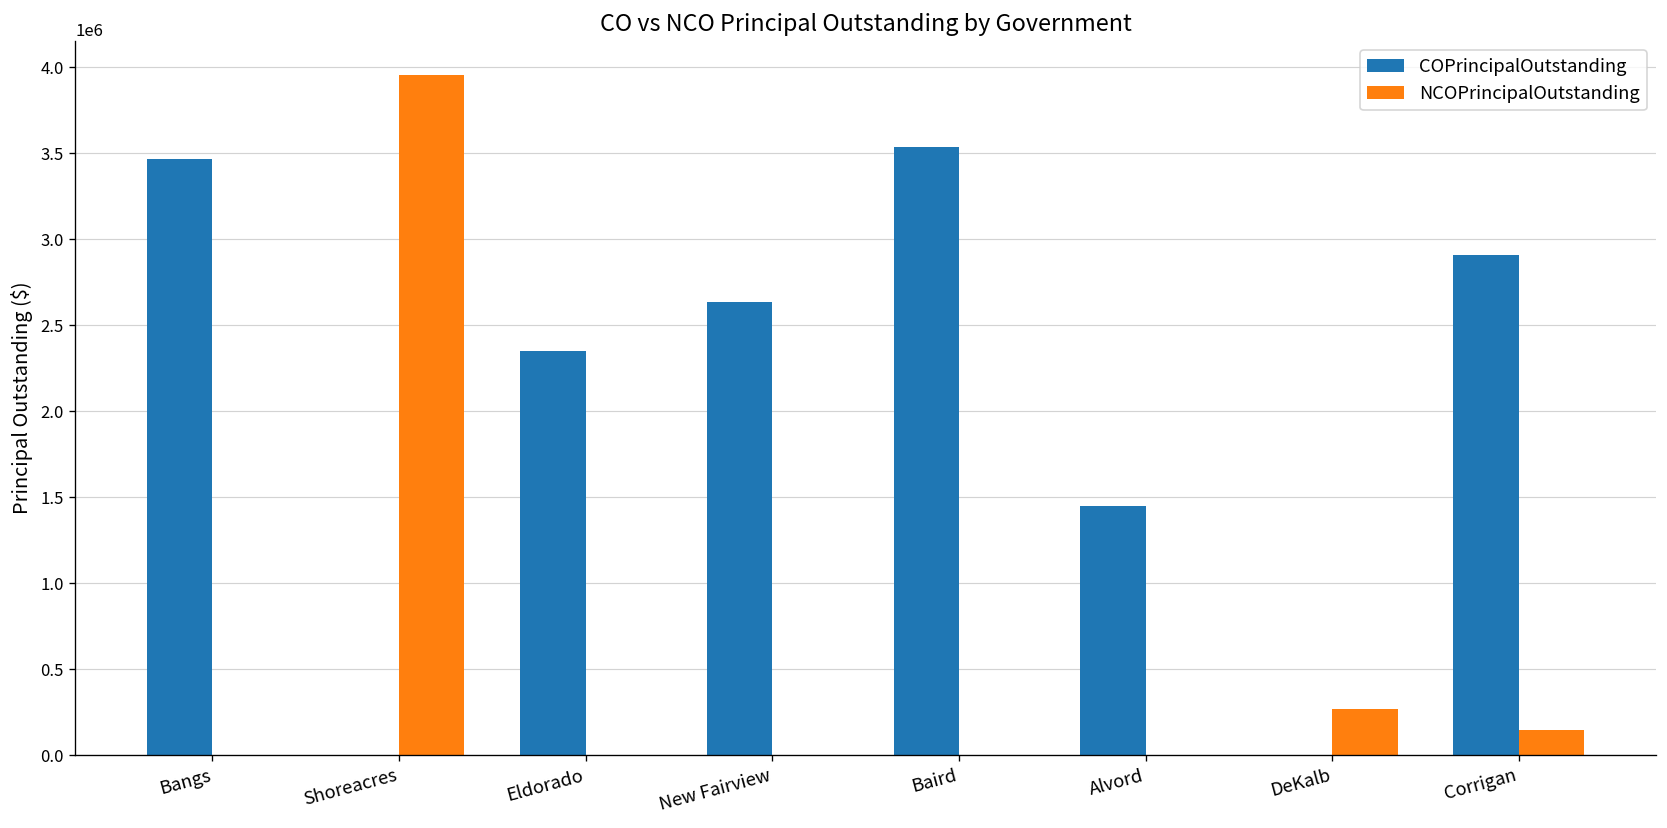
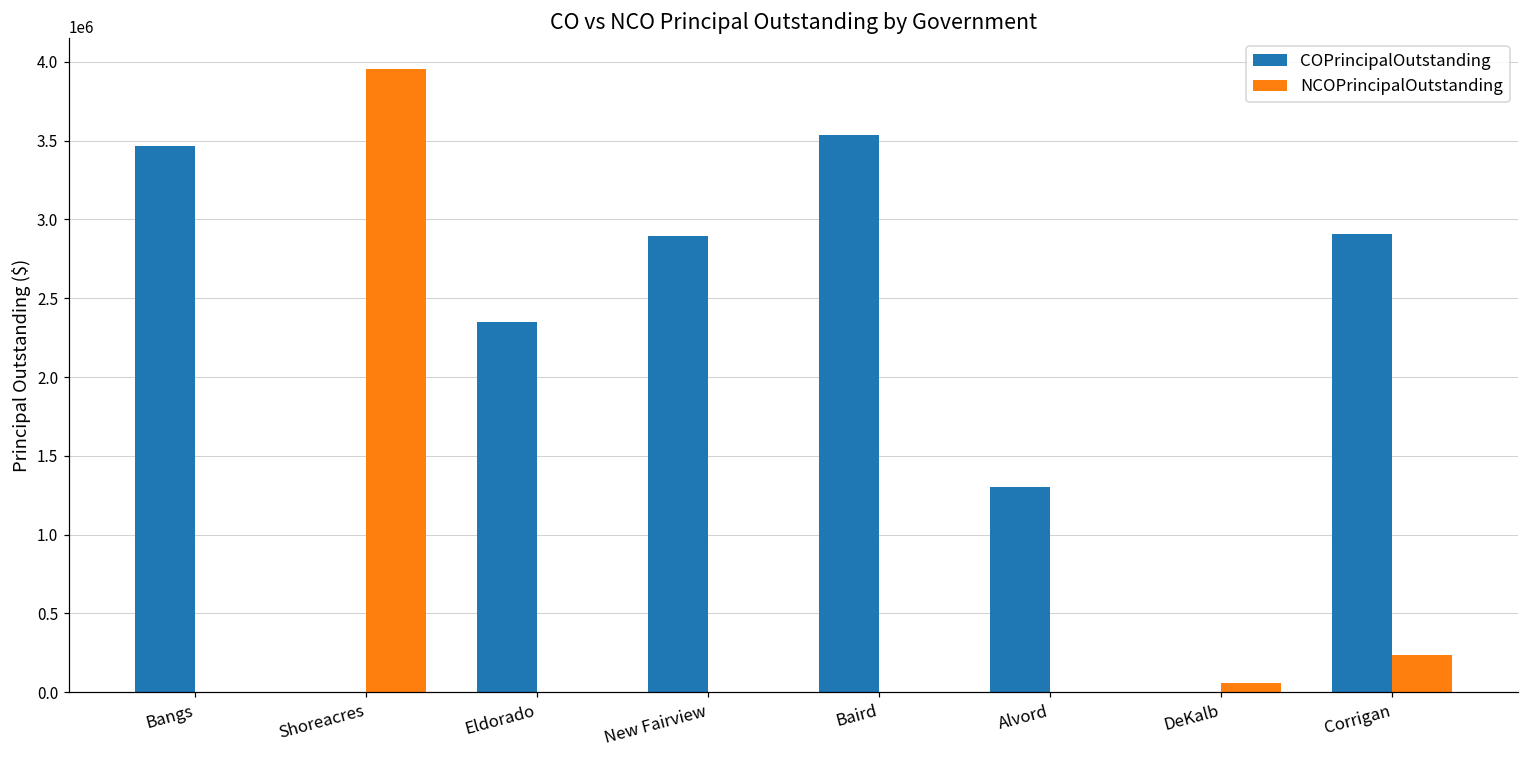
COPrincipalOutstanding, New Fairview: 2640000 -> 2890000
COPrincipalOutstanding, Alvord: 1450000 -> 1300000
NCOPrincipalOutstanding, DeKalb: 270000 -> 60000
NCOPrincipalOutstanding, Corrigan: 140000 -> 240000
